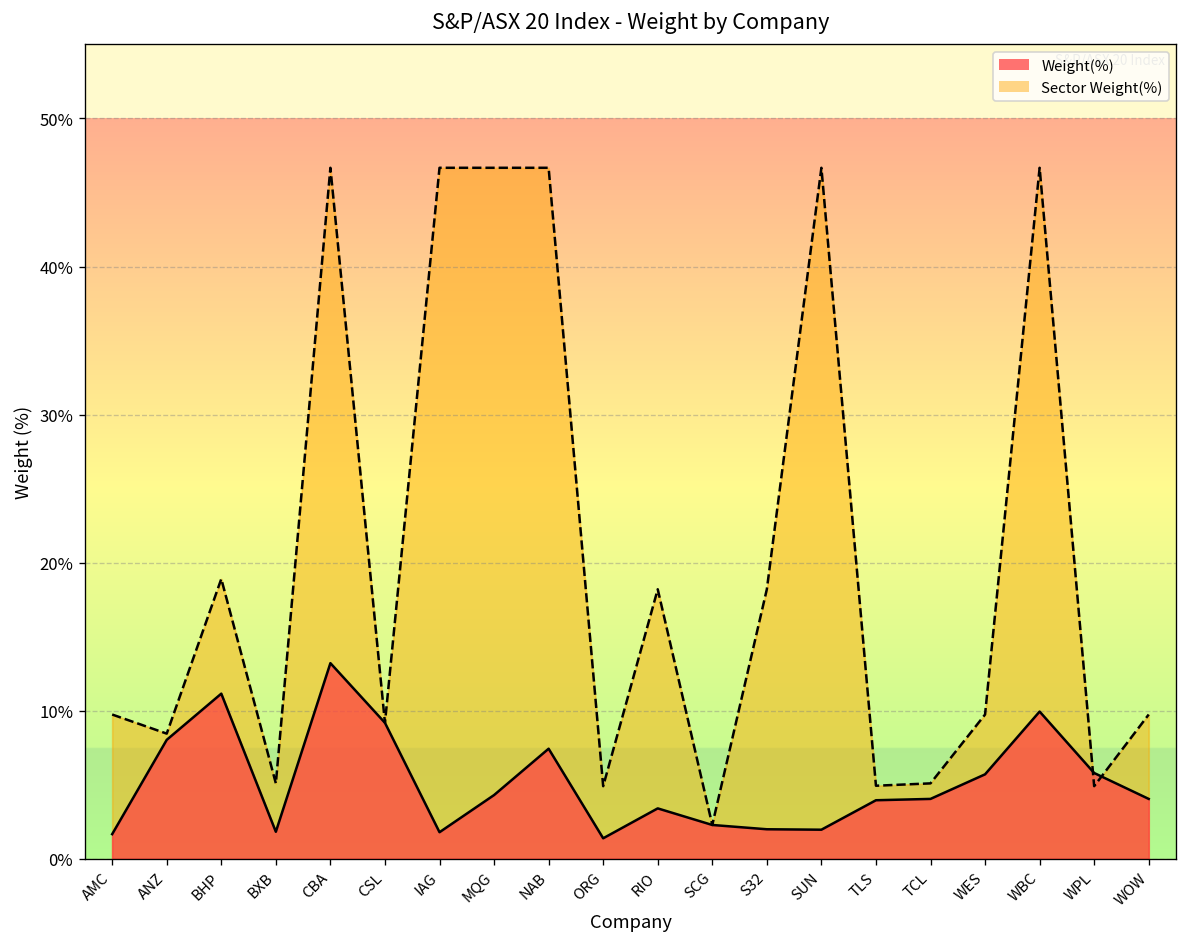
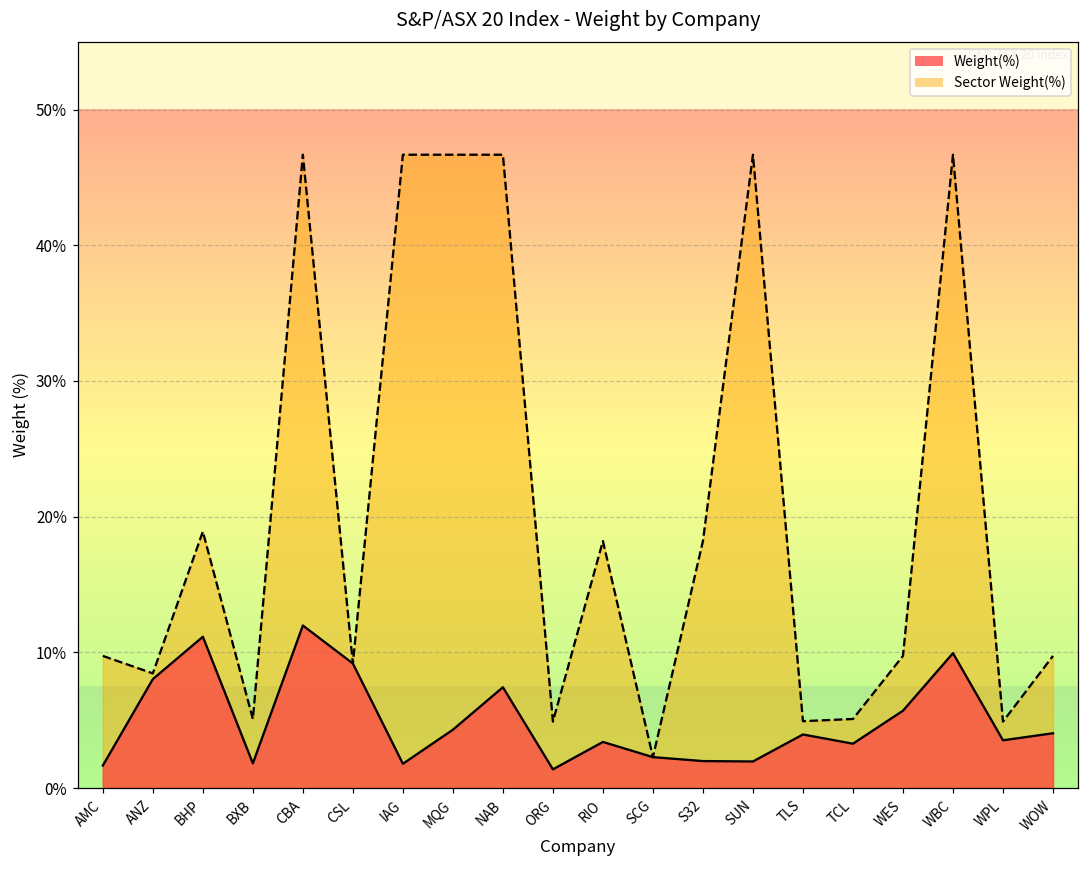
Weight(%), CBA: 13.2% -> 12.0%
Weight(%), TCL: 4.0% -> 3.3%
Weight(%), WPL: 5.8% -> 3.5%
